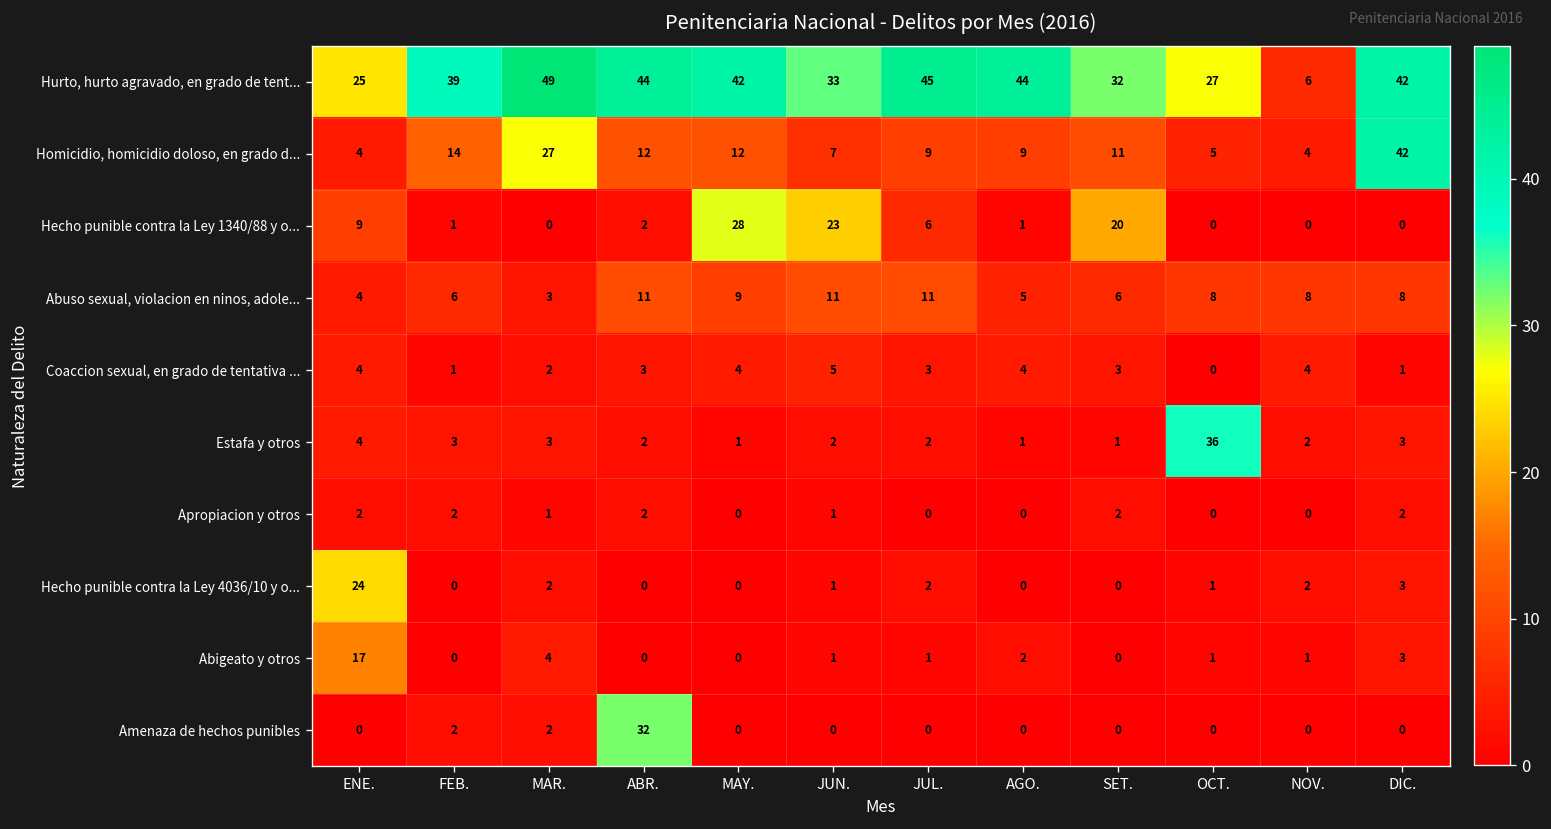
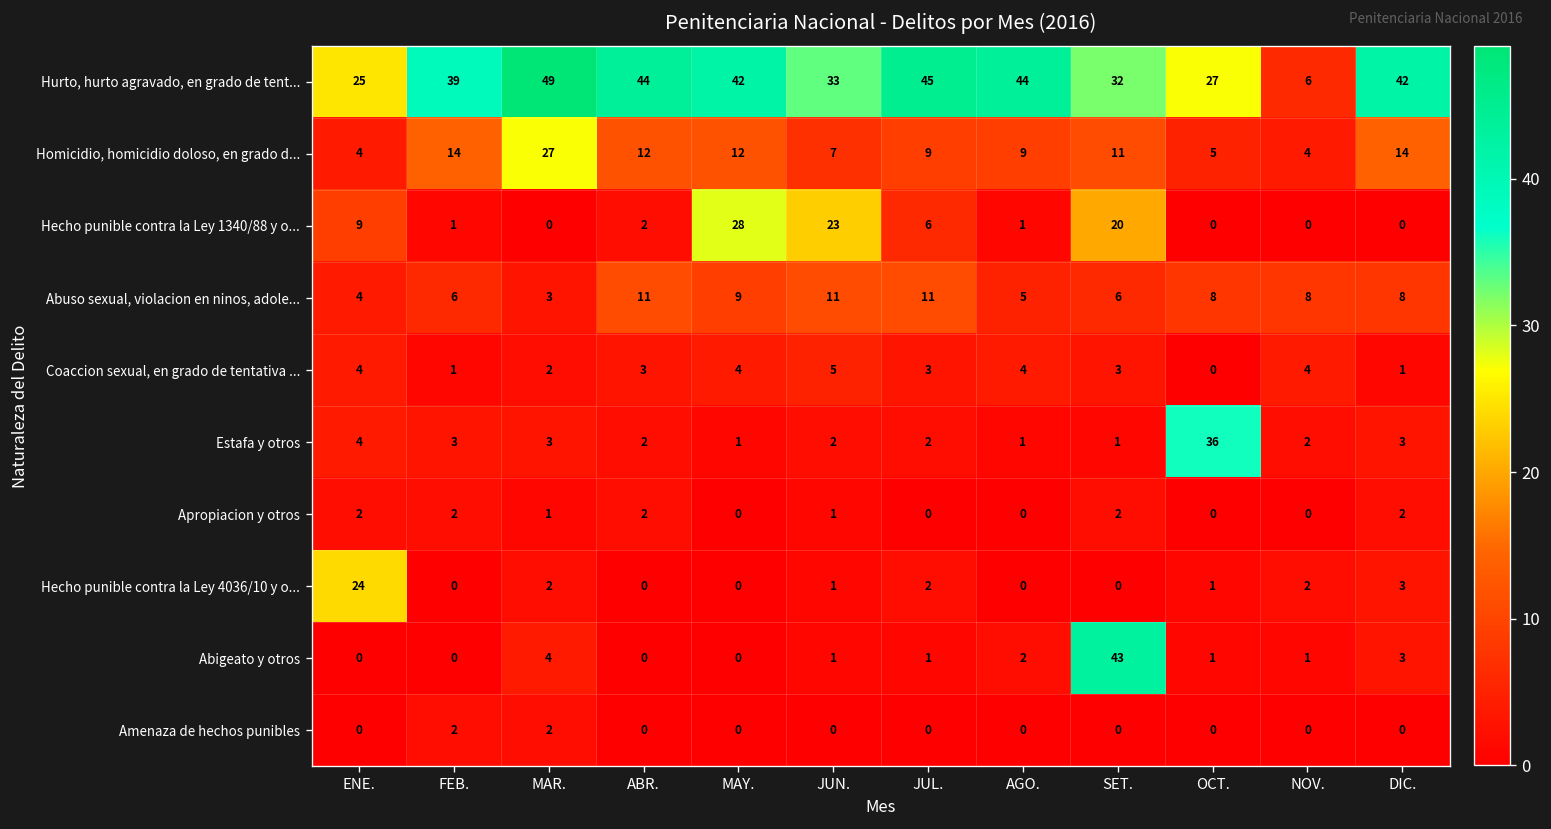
Homicidio, homicidio doloso, en grado d..., DIC.: 42 -> 14
Abigeato y otros, ENE.: 17 -> 0
Abigeato y otros, SET.: 0 -> 43
Amenaza de hechos punibles, ABR.: 32 -> 0
